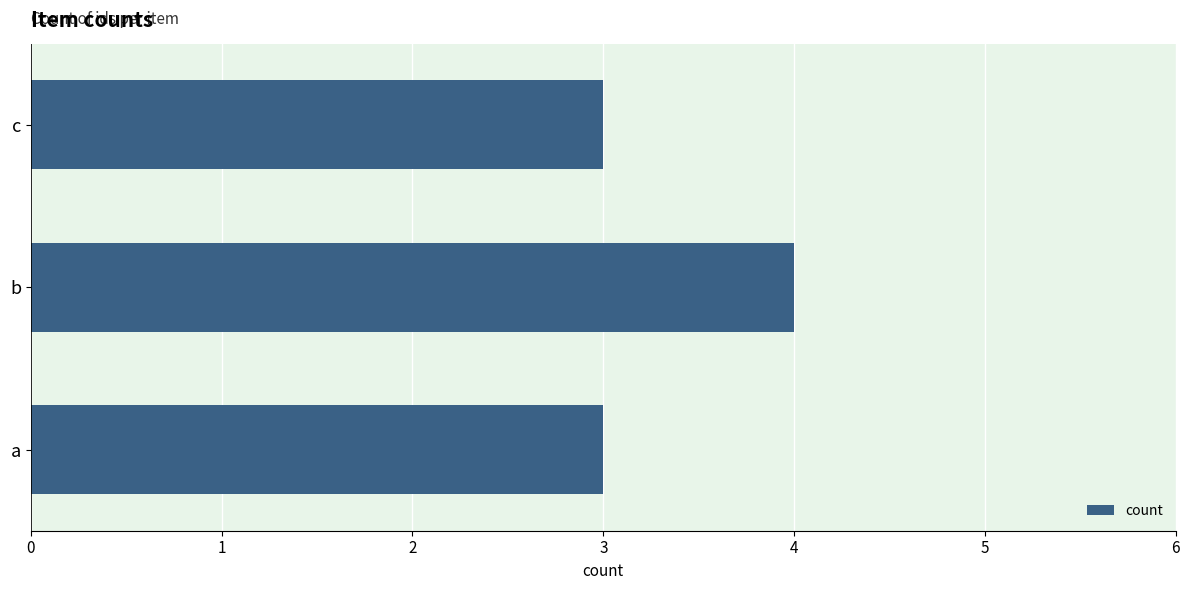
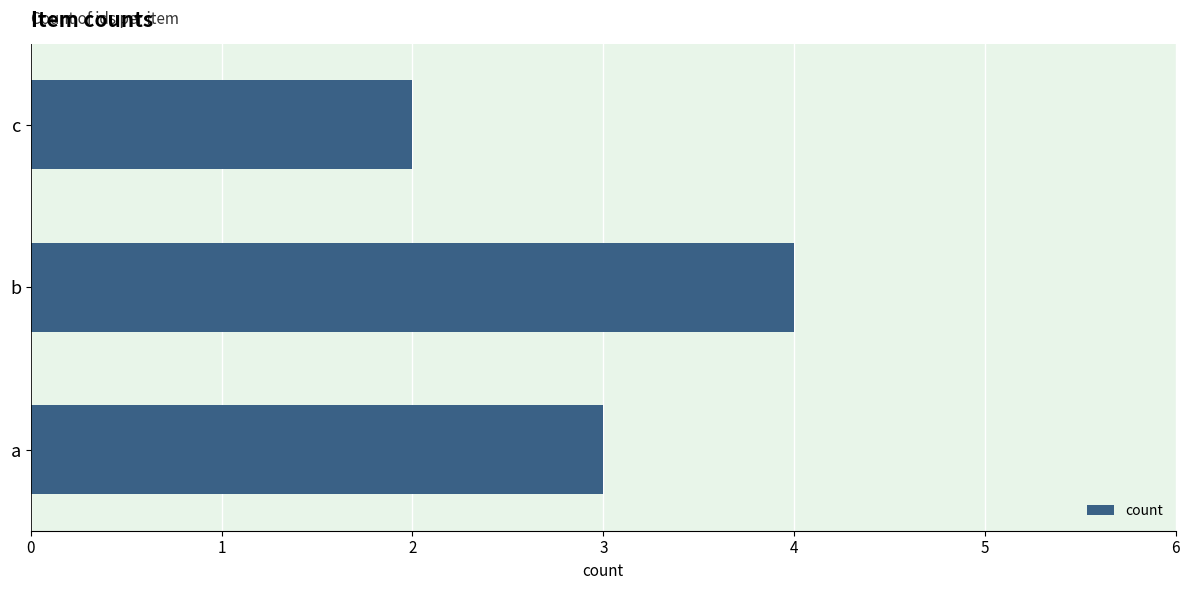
c: 3 -> 2
